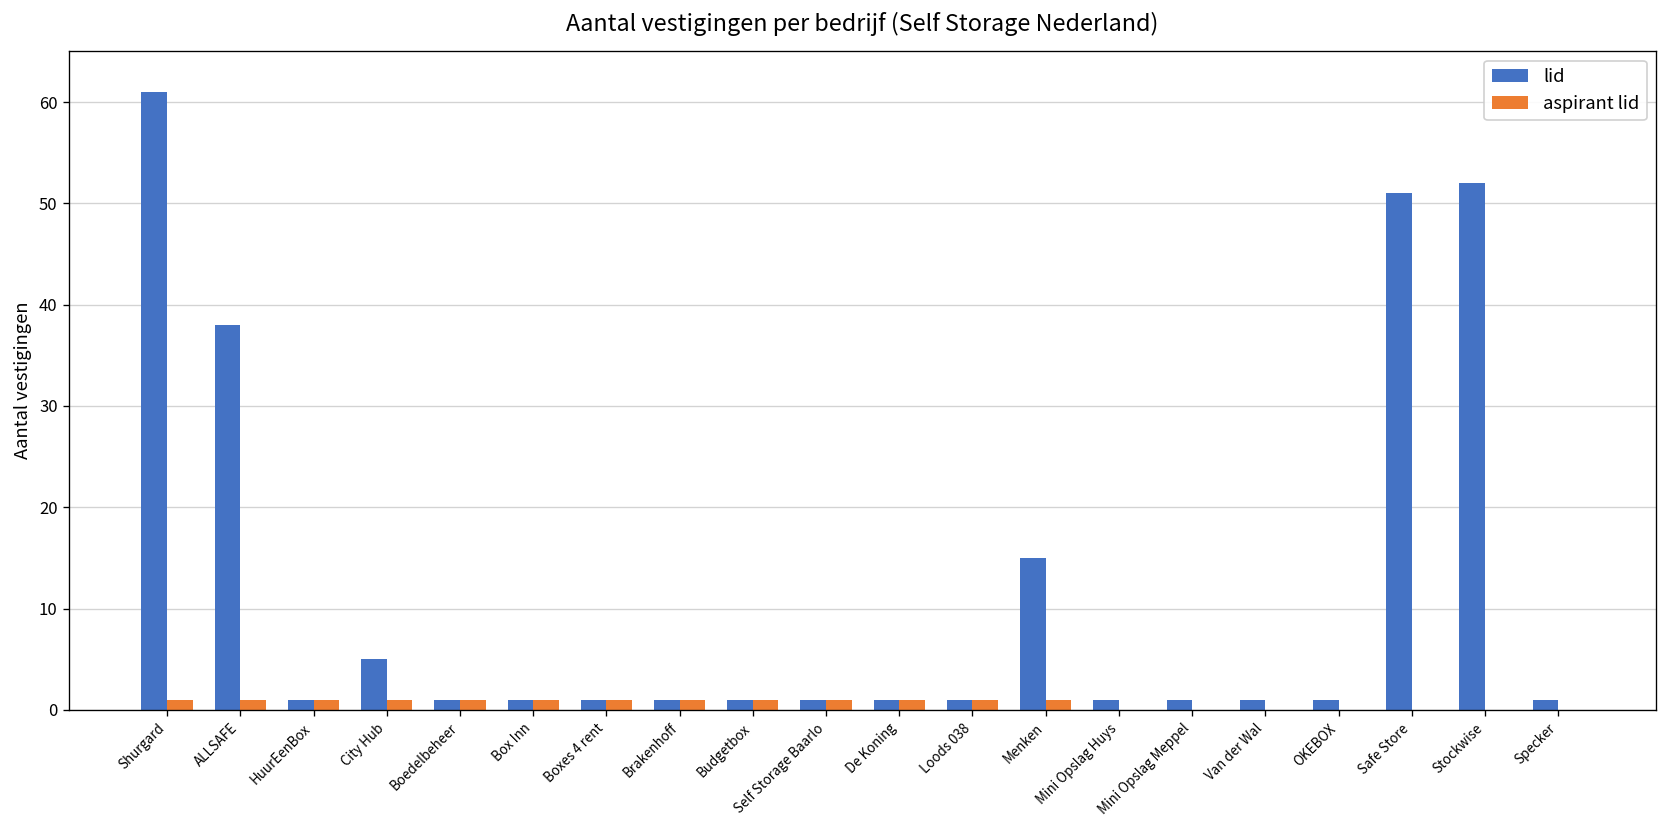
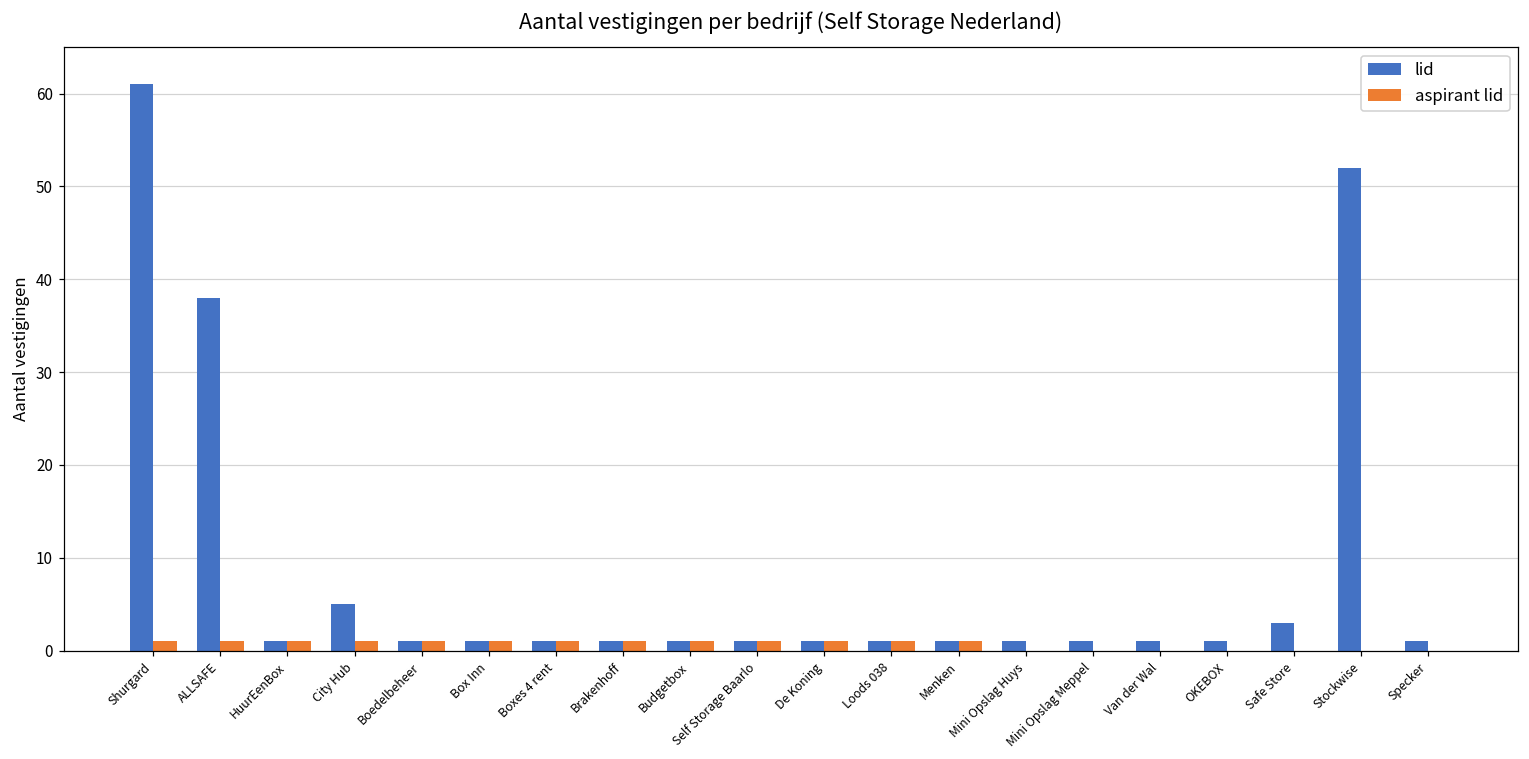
lid, Menken: 15 -> 1
lid, Safe Store: 51 -> 3
